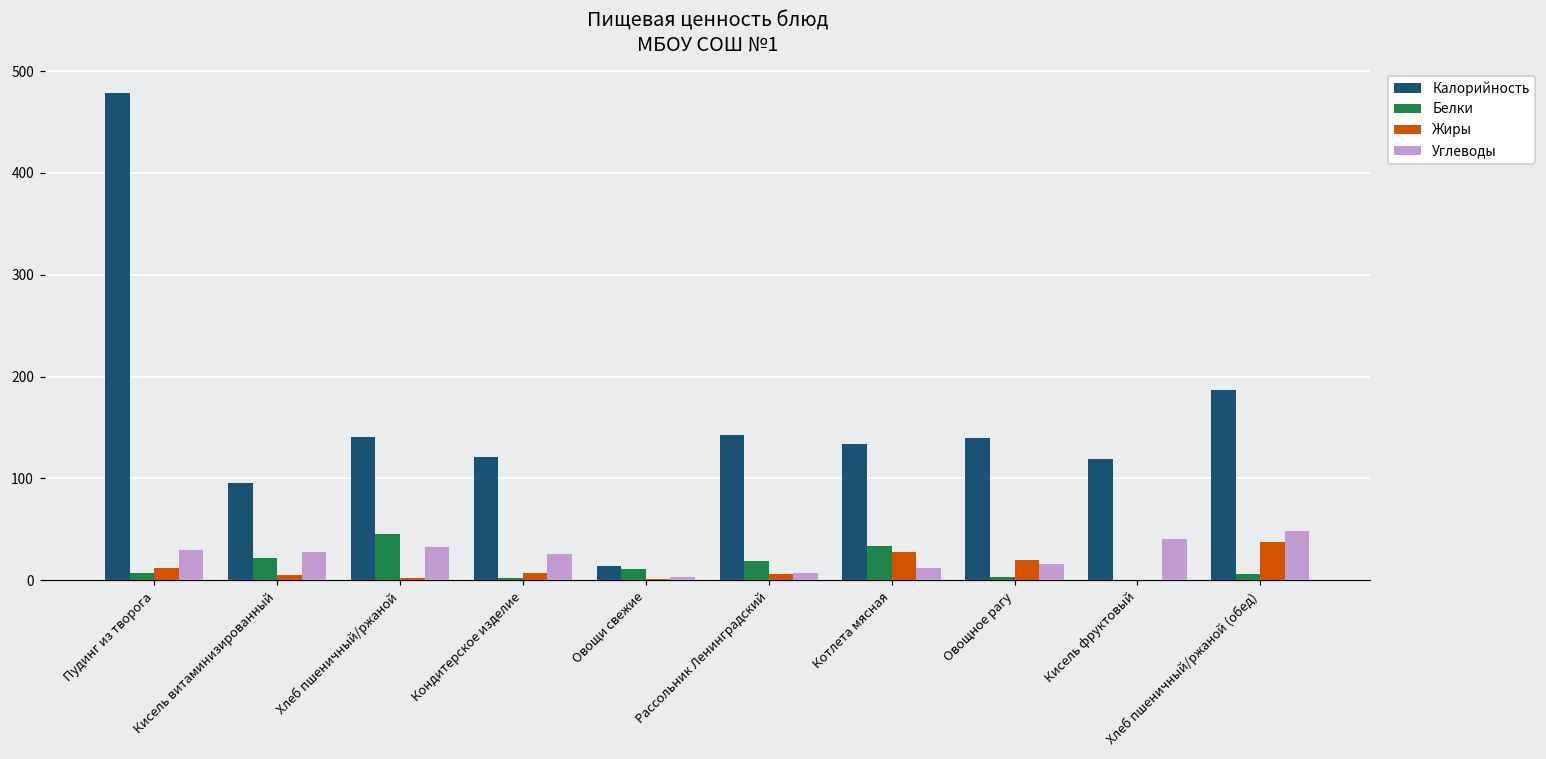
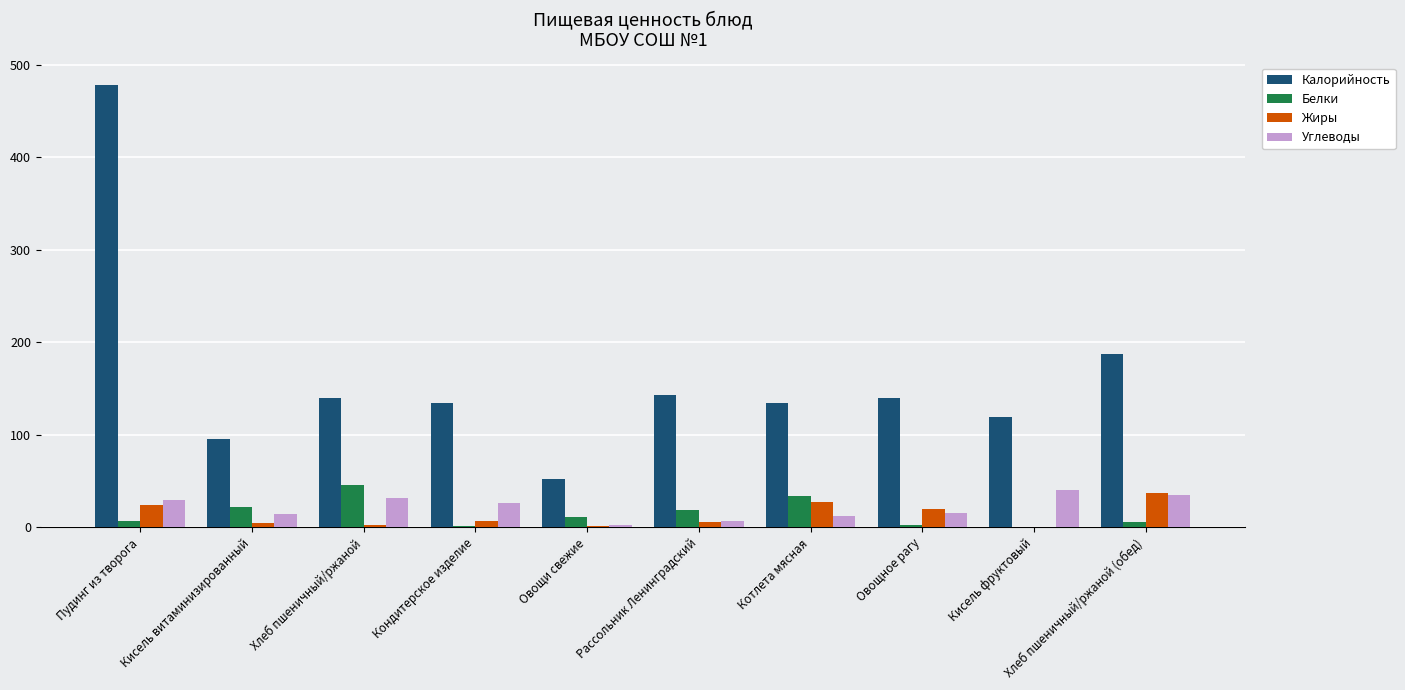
Жиры, Пудинг из творога: 10 -> 20
Углеводы, Кисель витаминизированный: 30 -> 10
Калорийность, Кондитерское изделие: 120 -> 130
Калорийность, Овощи свежие: 10 -> 50
Углеводы, Хлеб пшеничный/ржаной (обед): 50 -> 30
